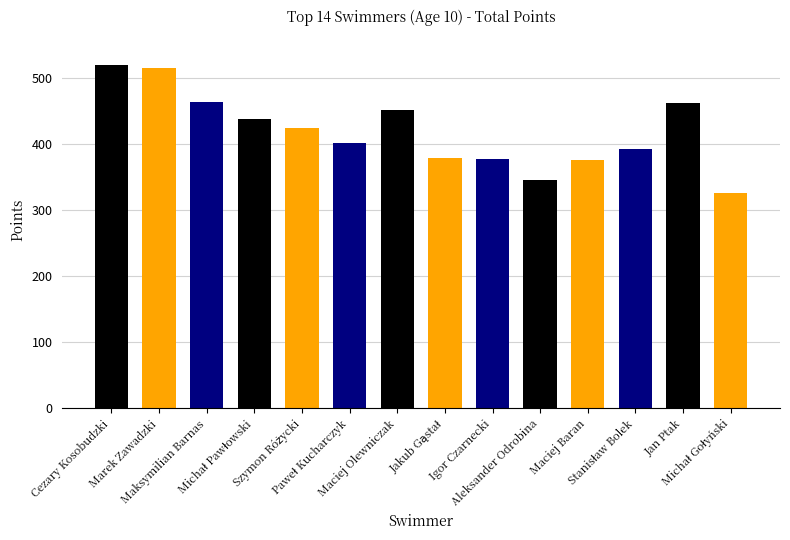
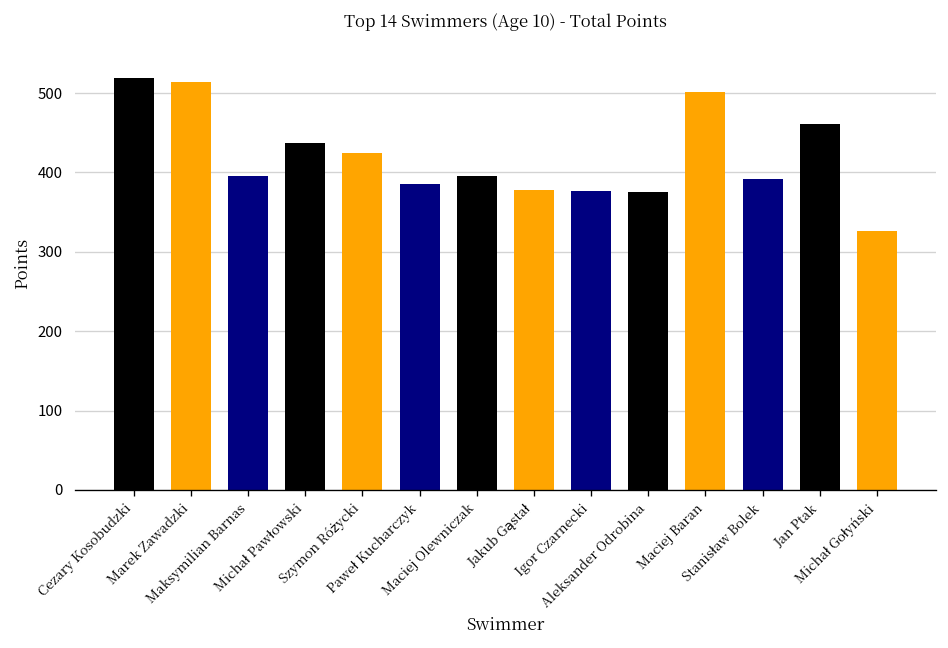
Maksymilian Barnas: 460 -> 400
Paweł Kucharczyk: 400 -> 390
Maciej Olewniczak: 450 -> 400
Aleksander Odrobina: 350 -> 380
Maciej Baran: 380 -> 500
